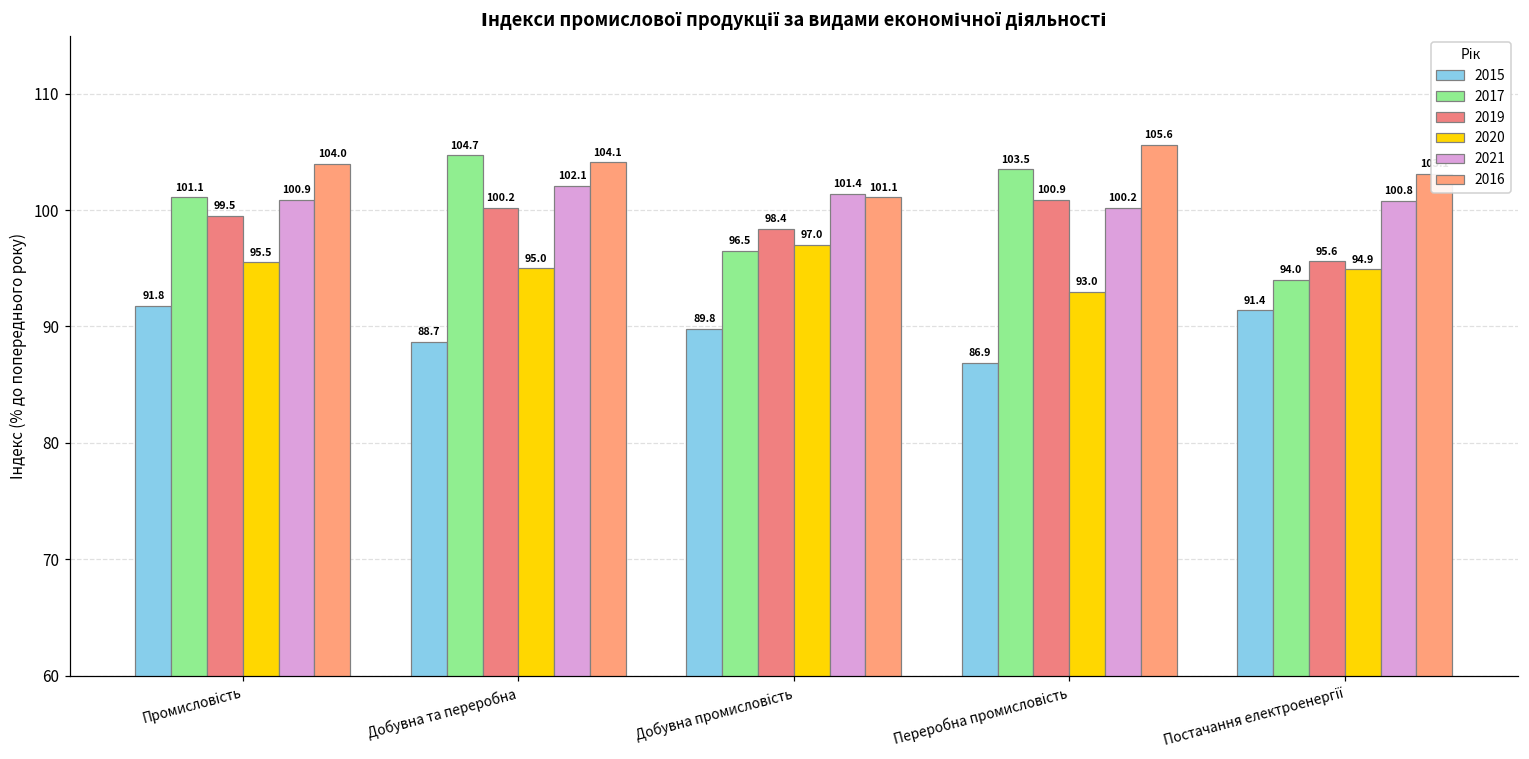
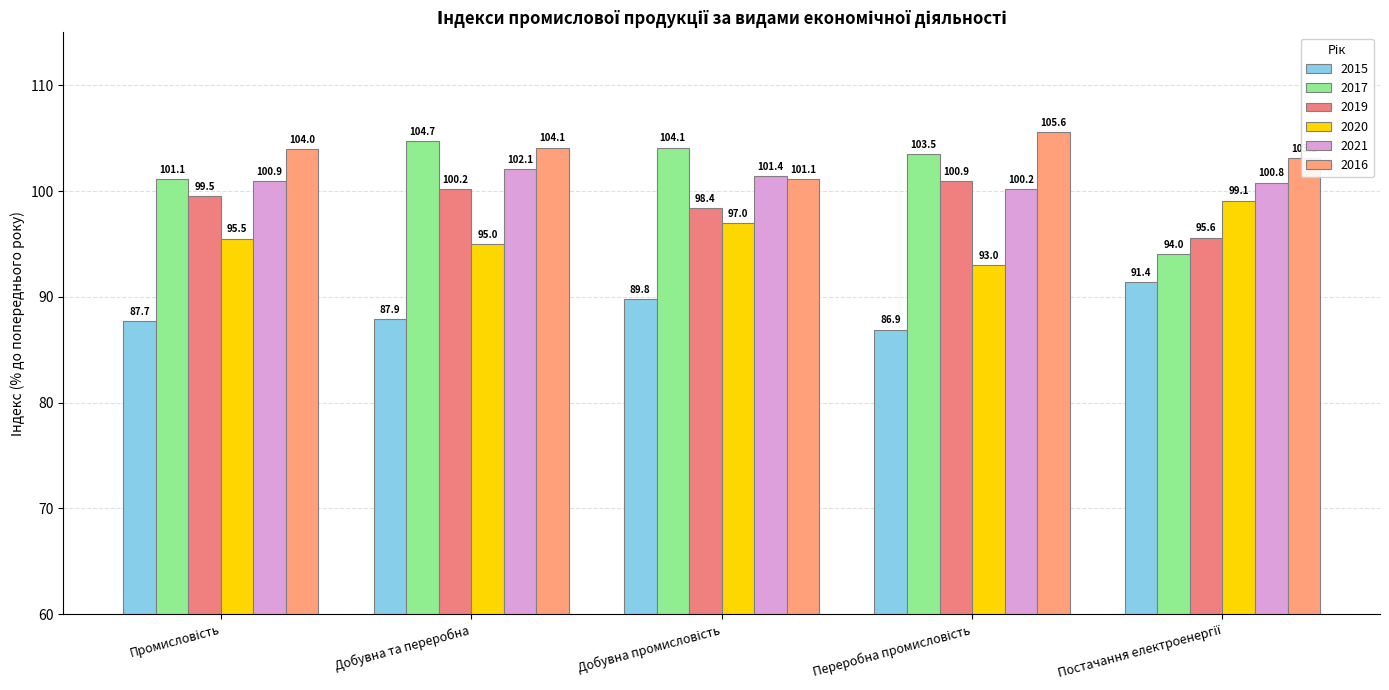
2015, Промисловість: 91.8 -> 87.7
2015, Добувна та переробна: 88.7 -> 87.9
2017, Добувна промисловість: 96.5 -> 104.1
2020, Постачання електроенергії: 94.9 -> 99.1
